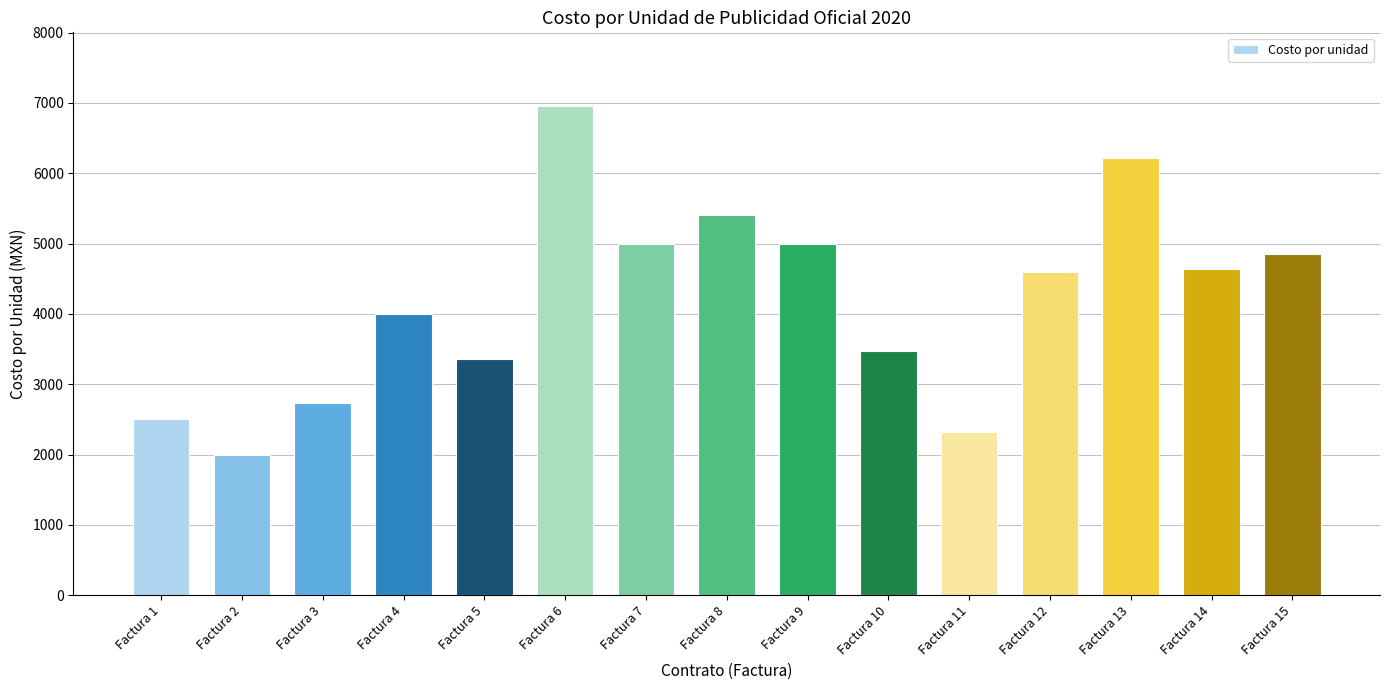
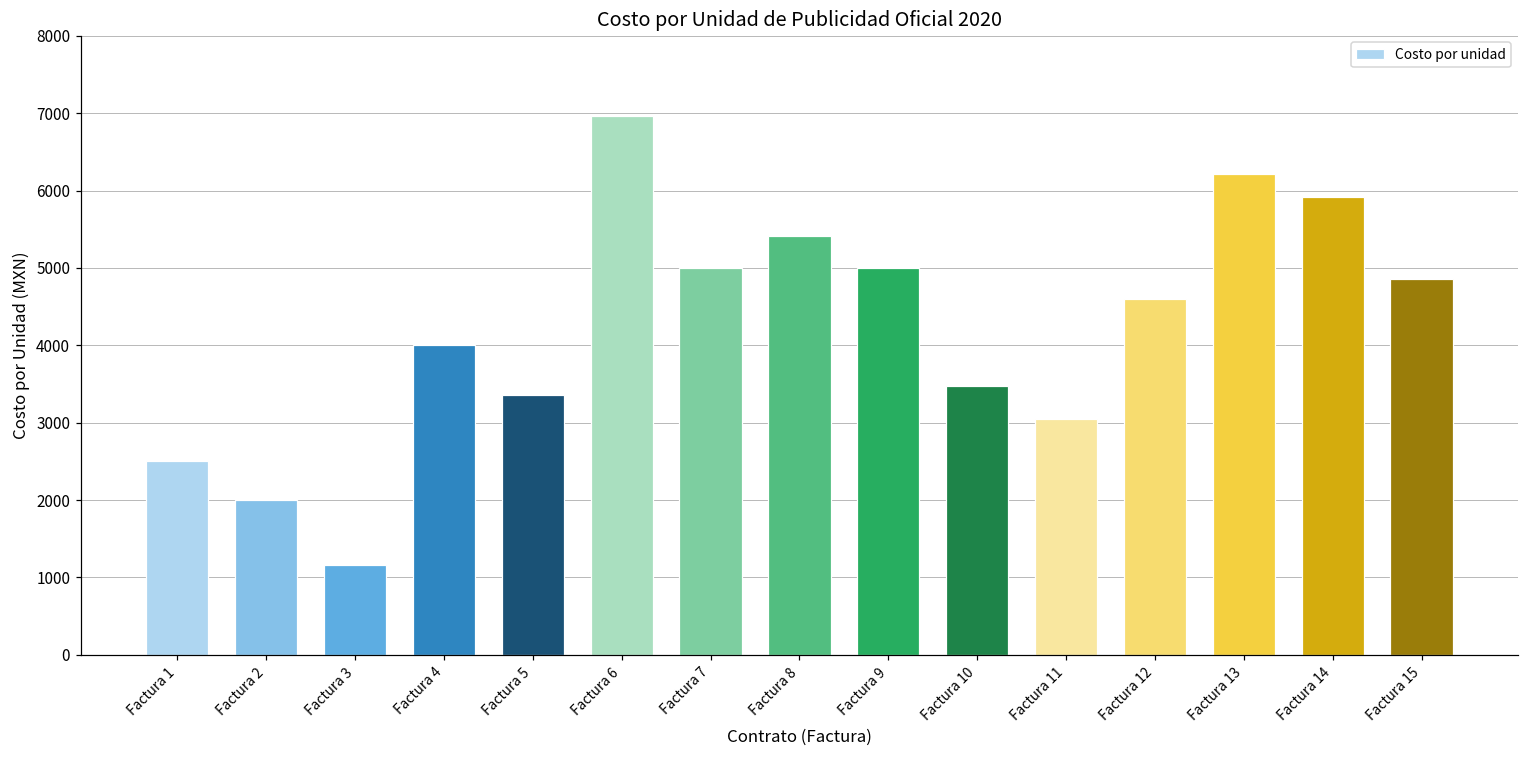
Factura 3: 2700 -> 1200
Factura 11: 2300 -> 3000
Factura 14: 4600 -> 5900
